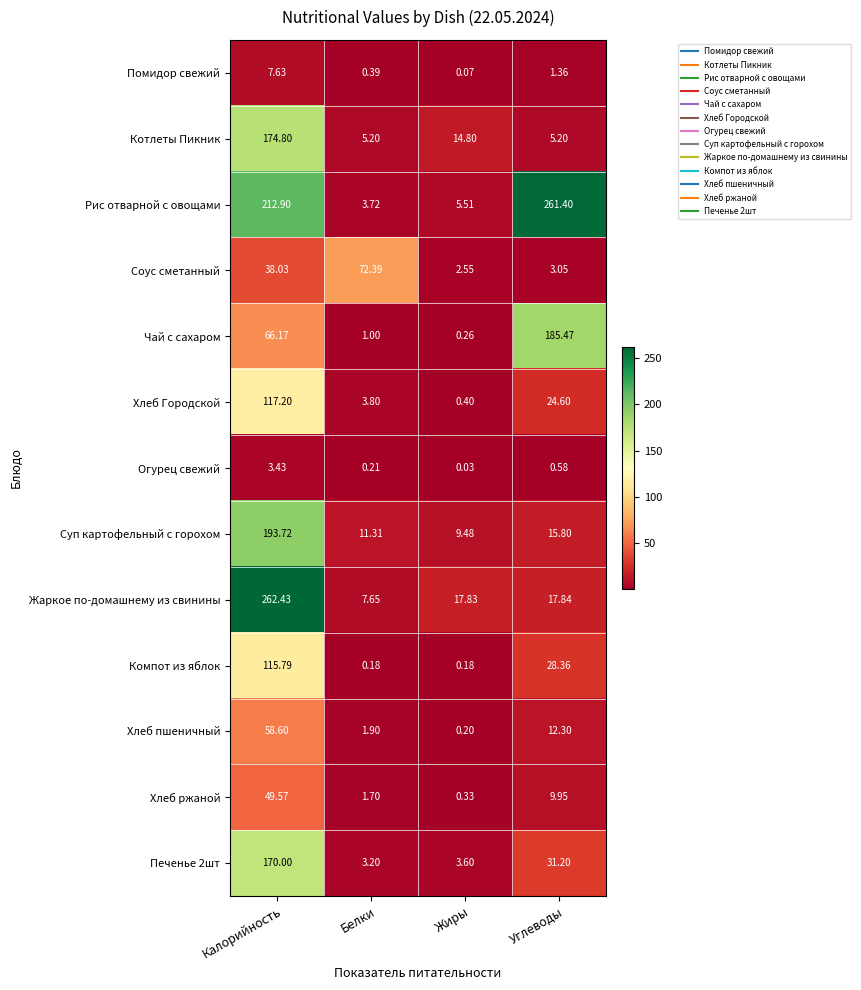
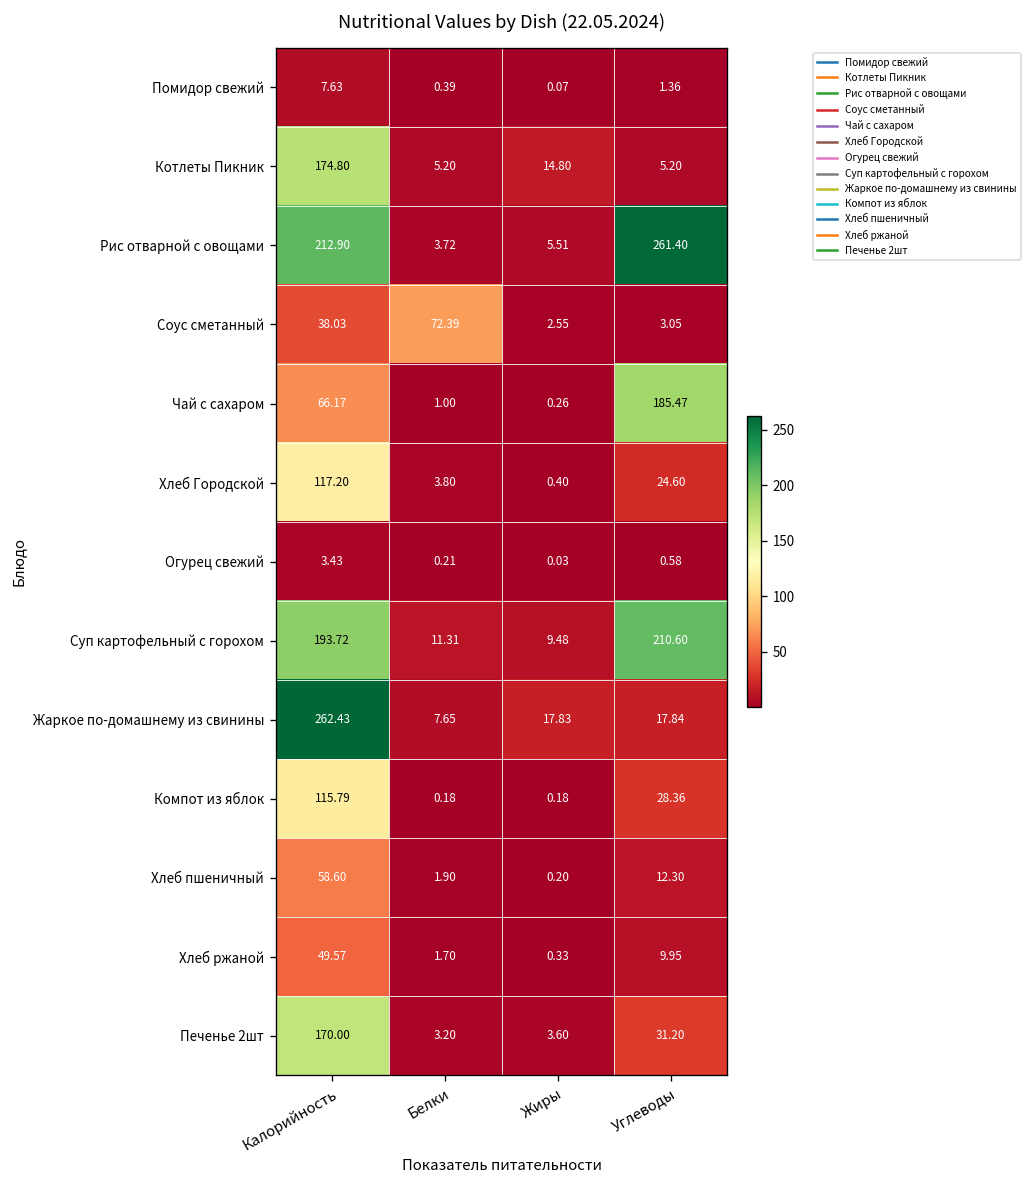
Суп картофельный с горохом, Углеводы: 15.80 -> 210.60
